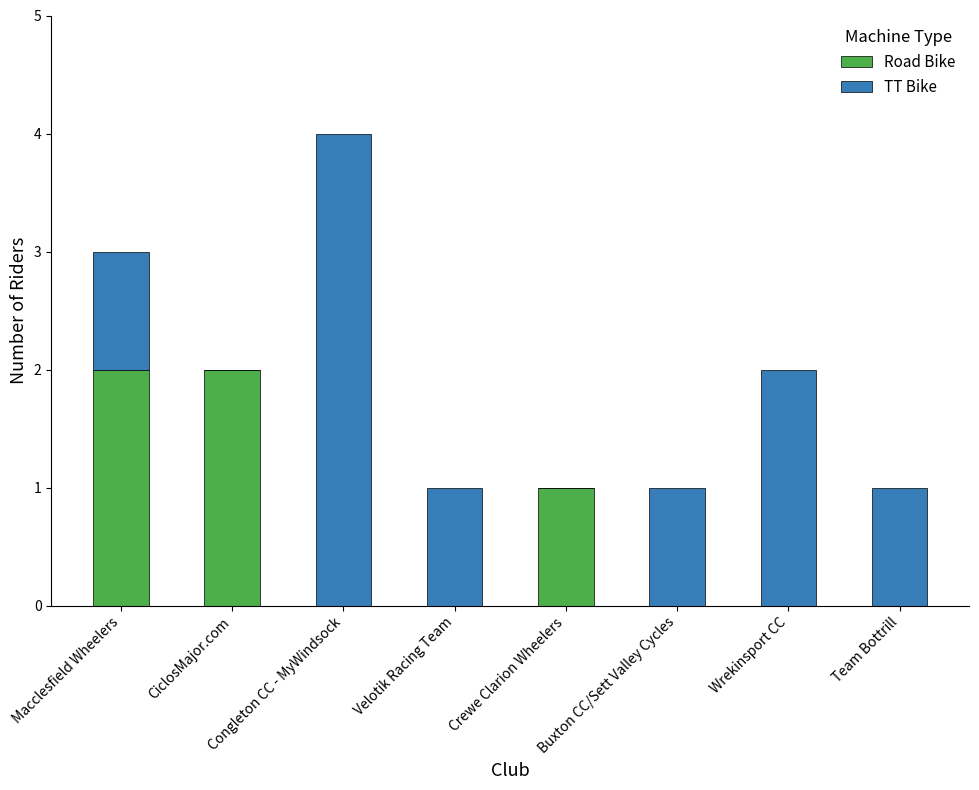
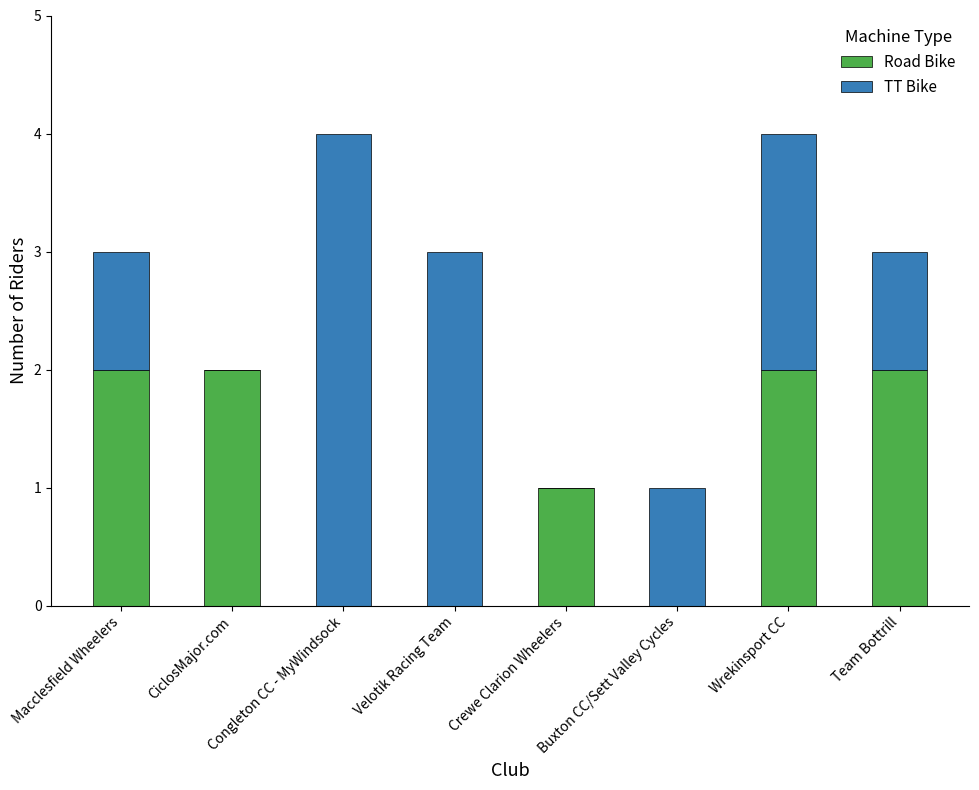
TT Bike, Velotik Racing Team: 1 -> 3
Road Bike, Wrekinsport CC: 0 -> 2
Road Bike, Team Bottrill: 0 -> 2
